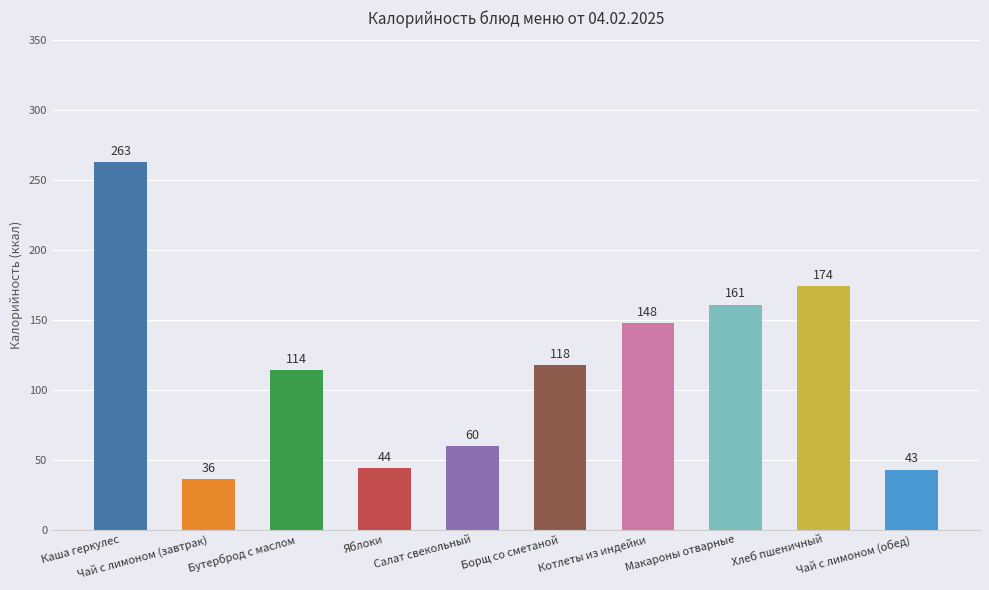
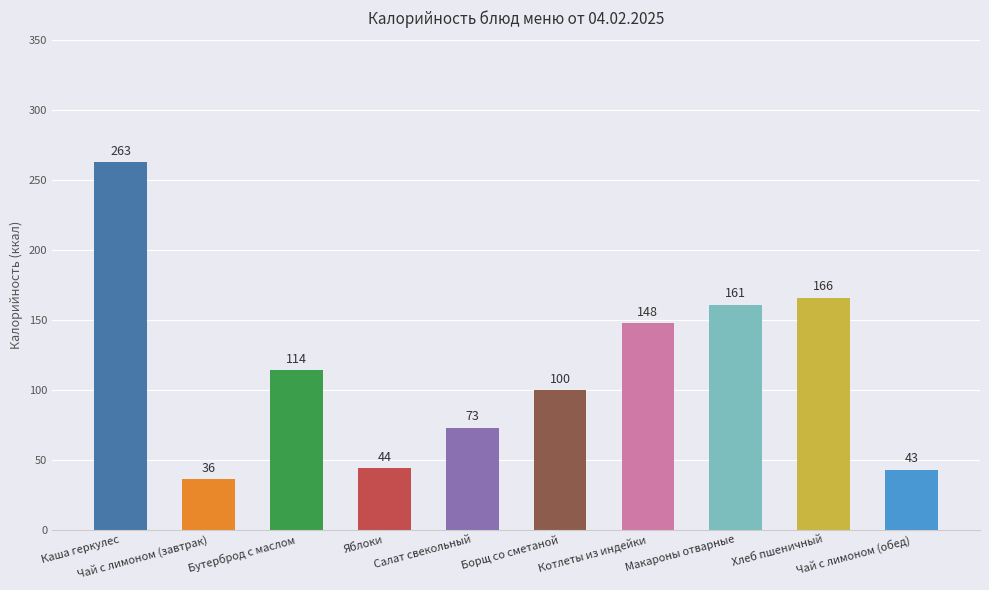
Салат свекольный: 60 -> 73
Борщ со сметаной: 118 -> 100
Хлеб пшеничный: 174 -> 166
